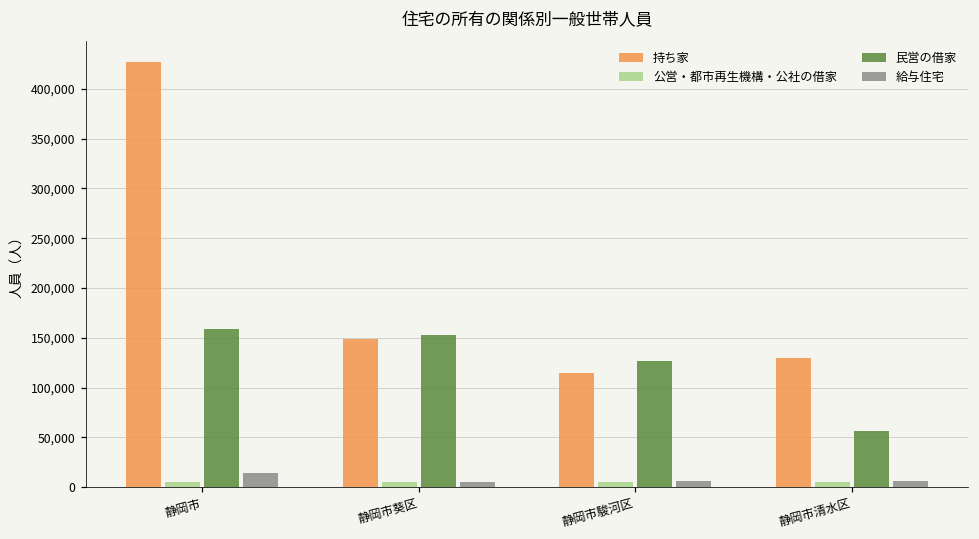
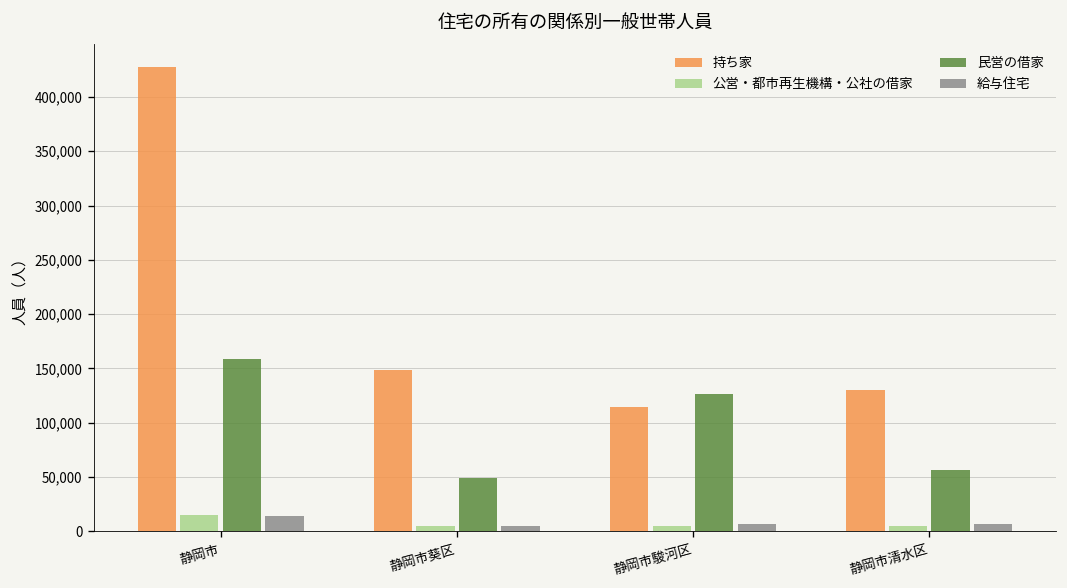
公営・都市再生機構・公社の借家, 静岡市: 0 -> 10,000
民営の借家, 静岡市葵区: 150,000 -> 50,000
